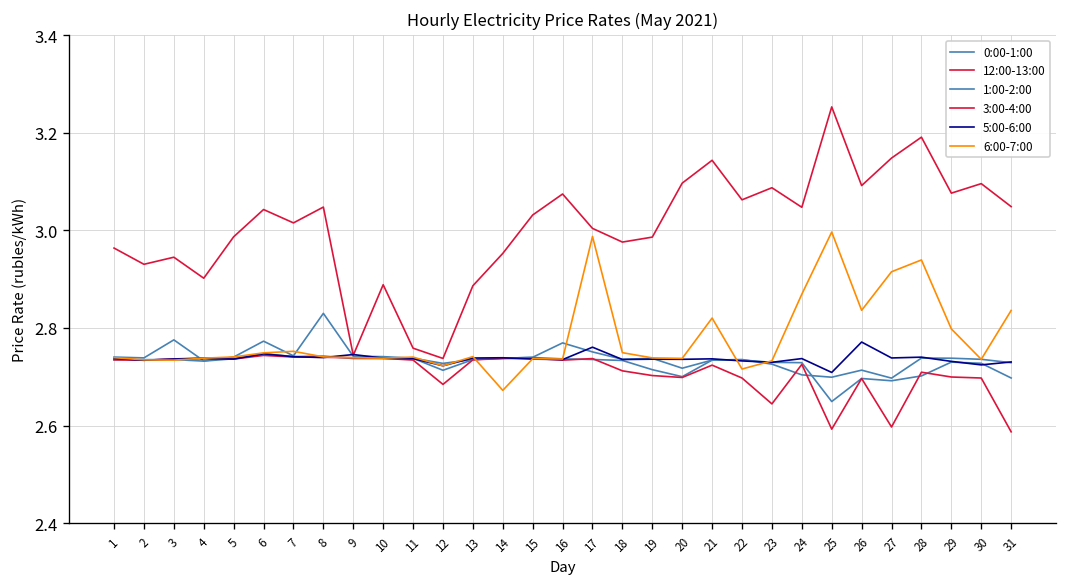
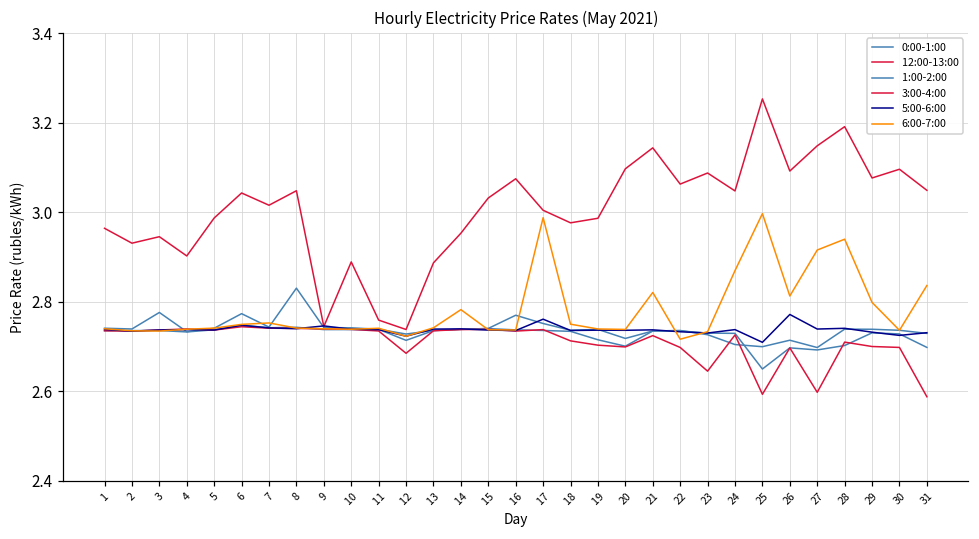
6:00-7:00, 14: 2.67 -> 2.78
6:00-7:00, 26: 2.84 -> 2.81
